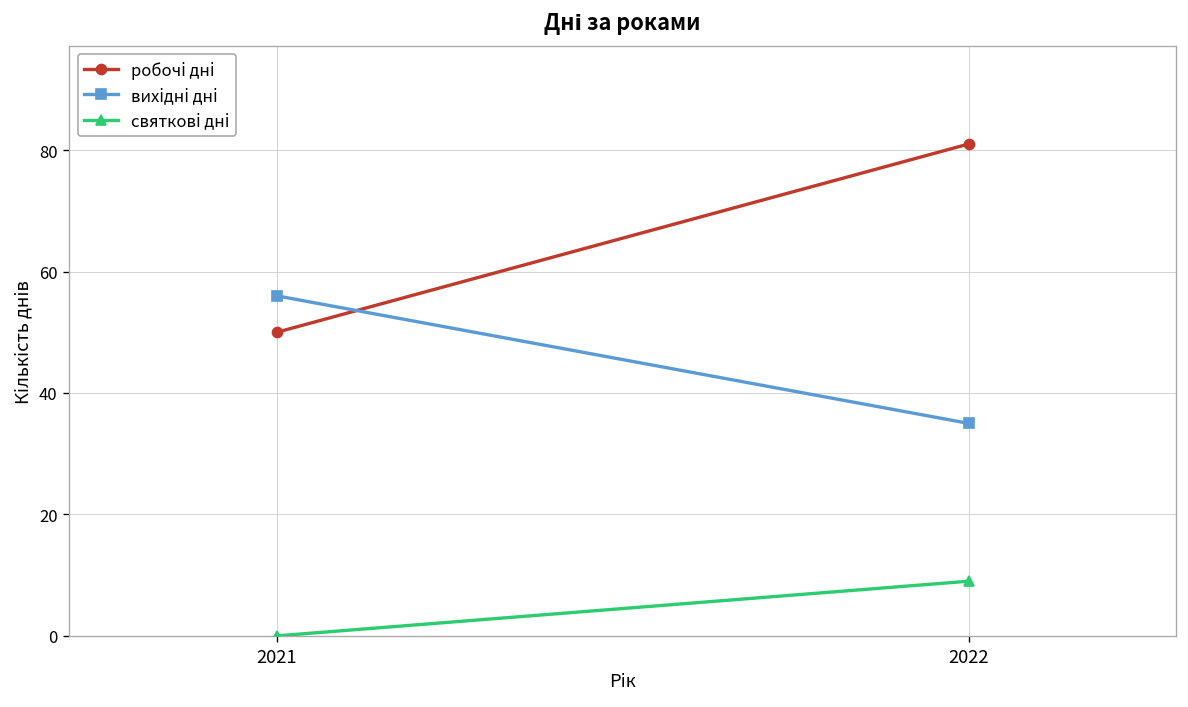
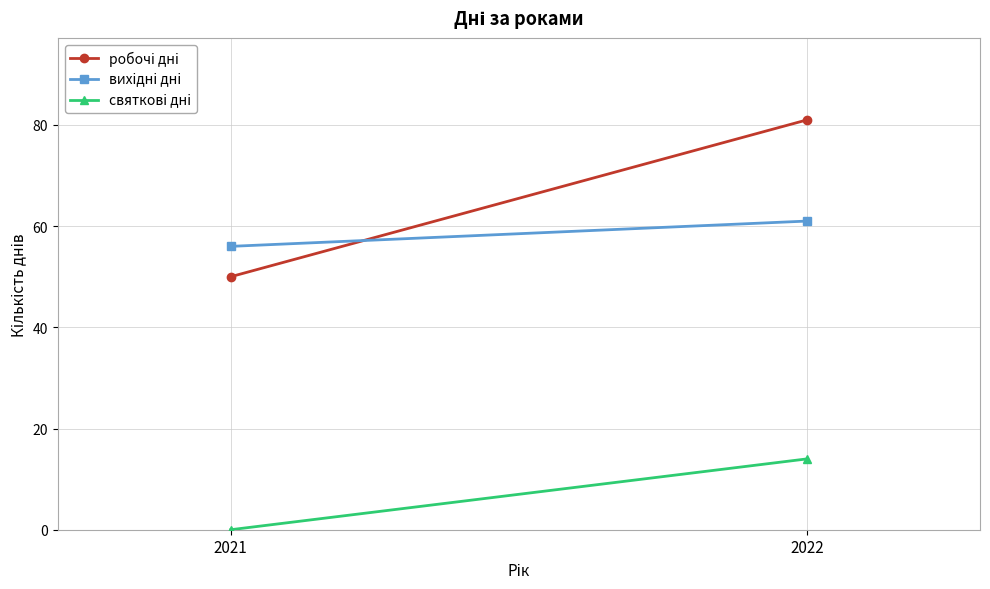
вихідні дні, 2022: 35 -> 61
святкові дні, 2022: 9 -> 14
